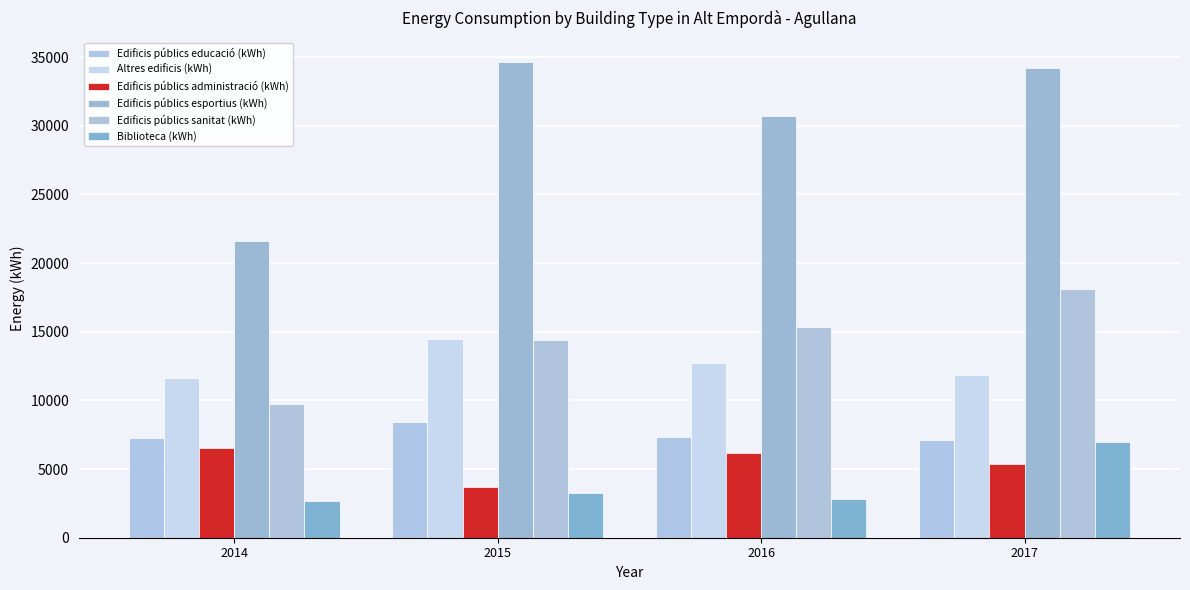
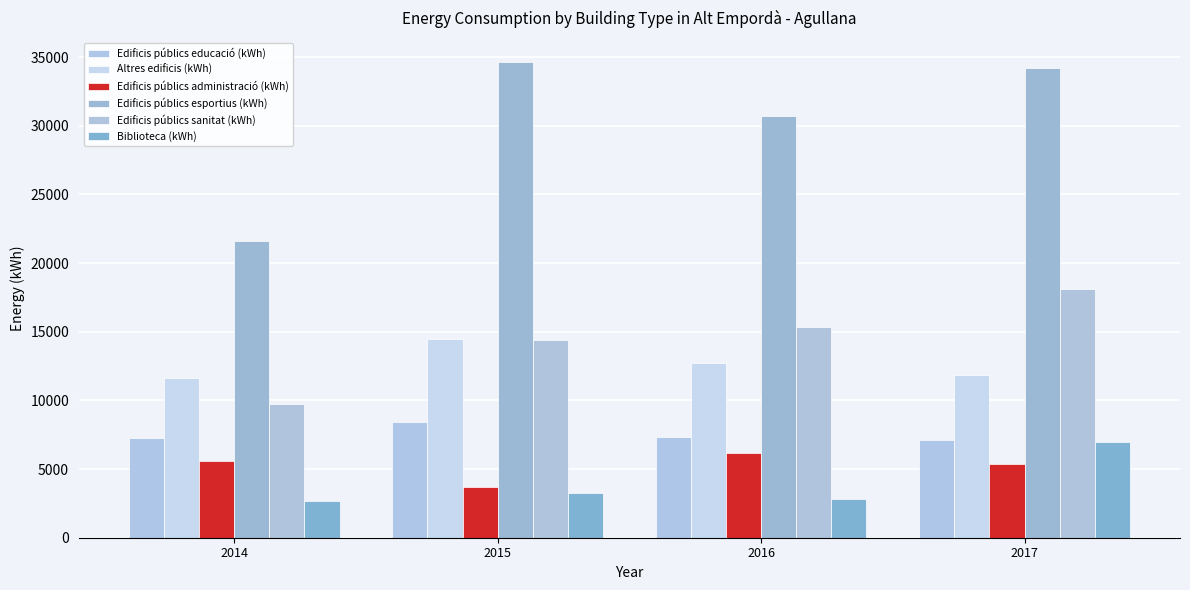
Edificis públics administració (kWh), 2014: 6600 -> 5600
